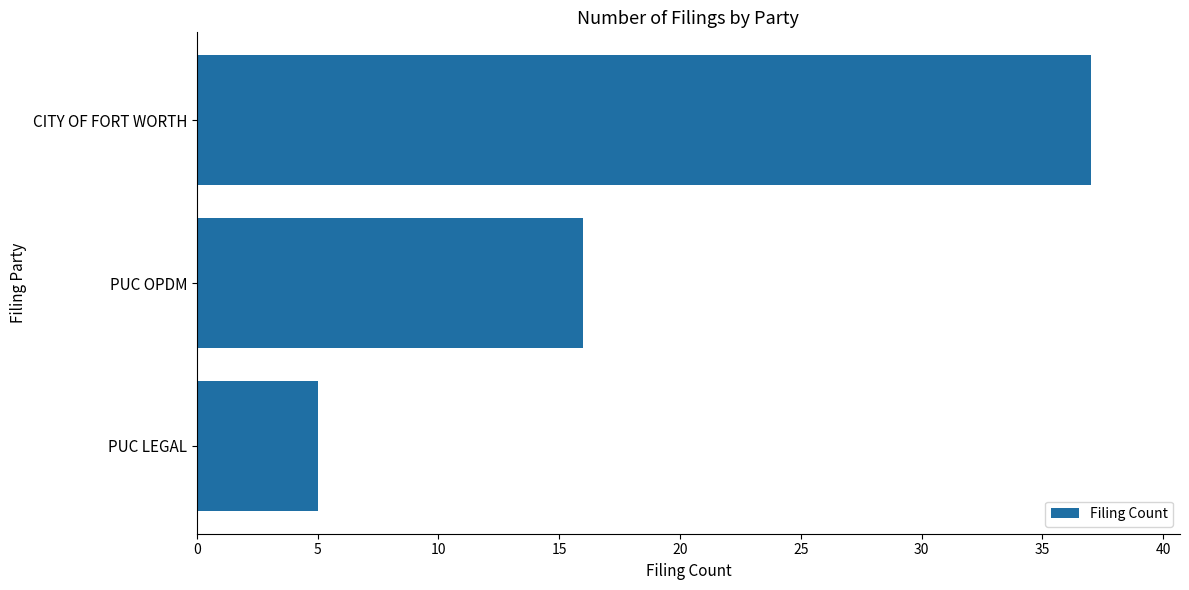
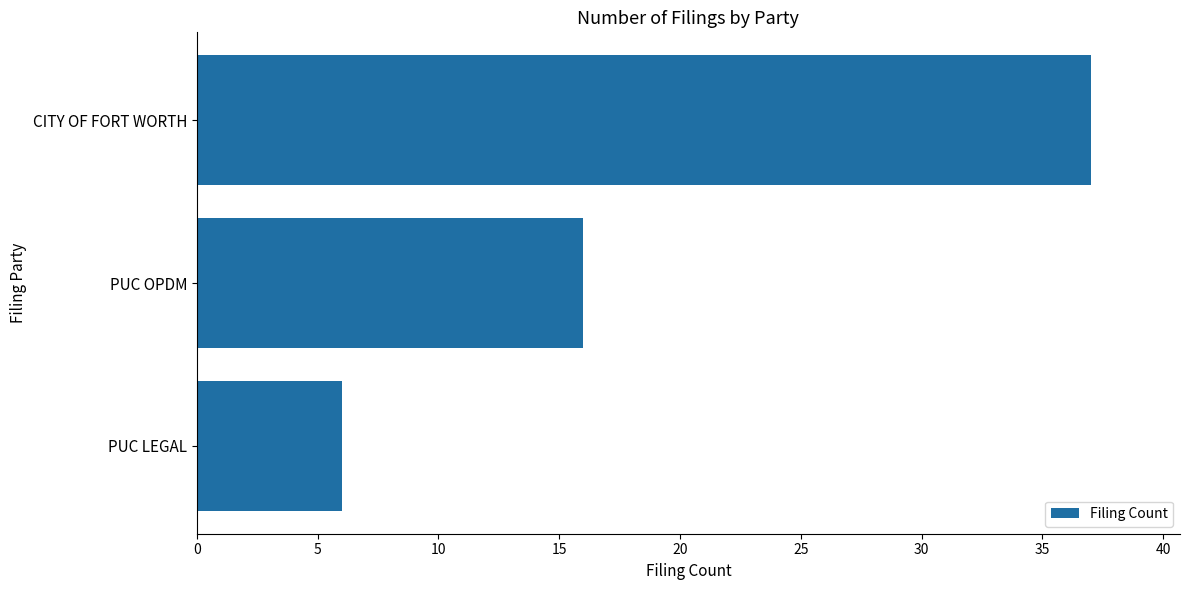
PUC LEGAL: 5 -> 6
